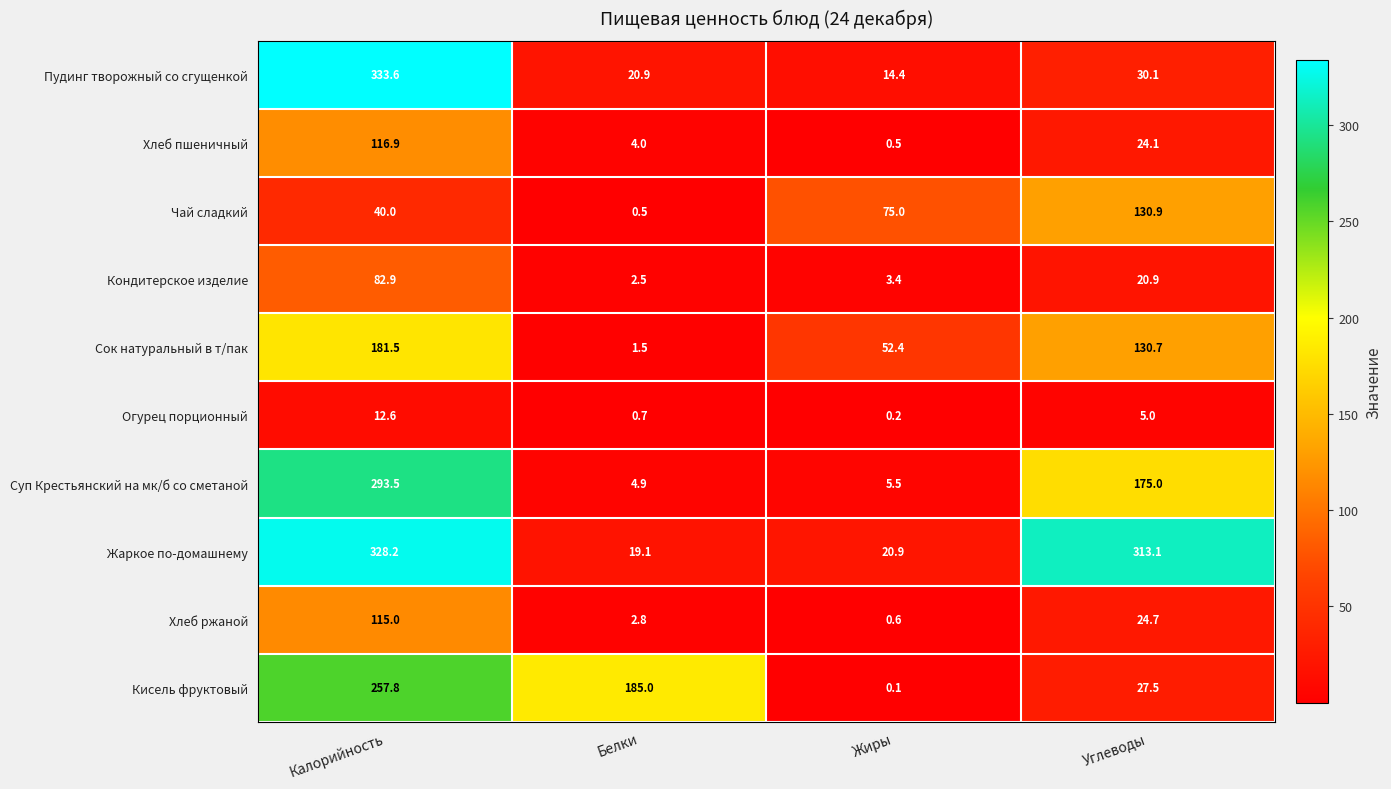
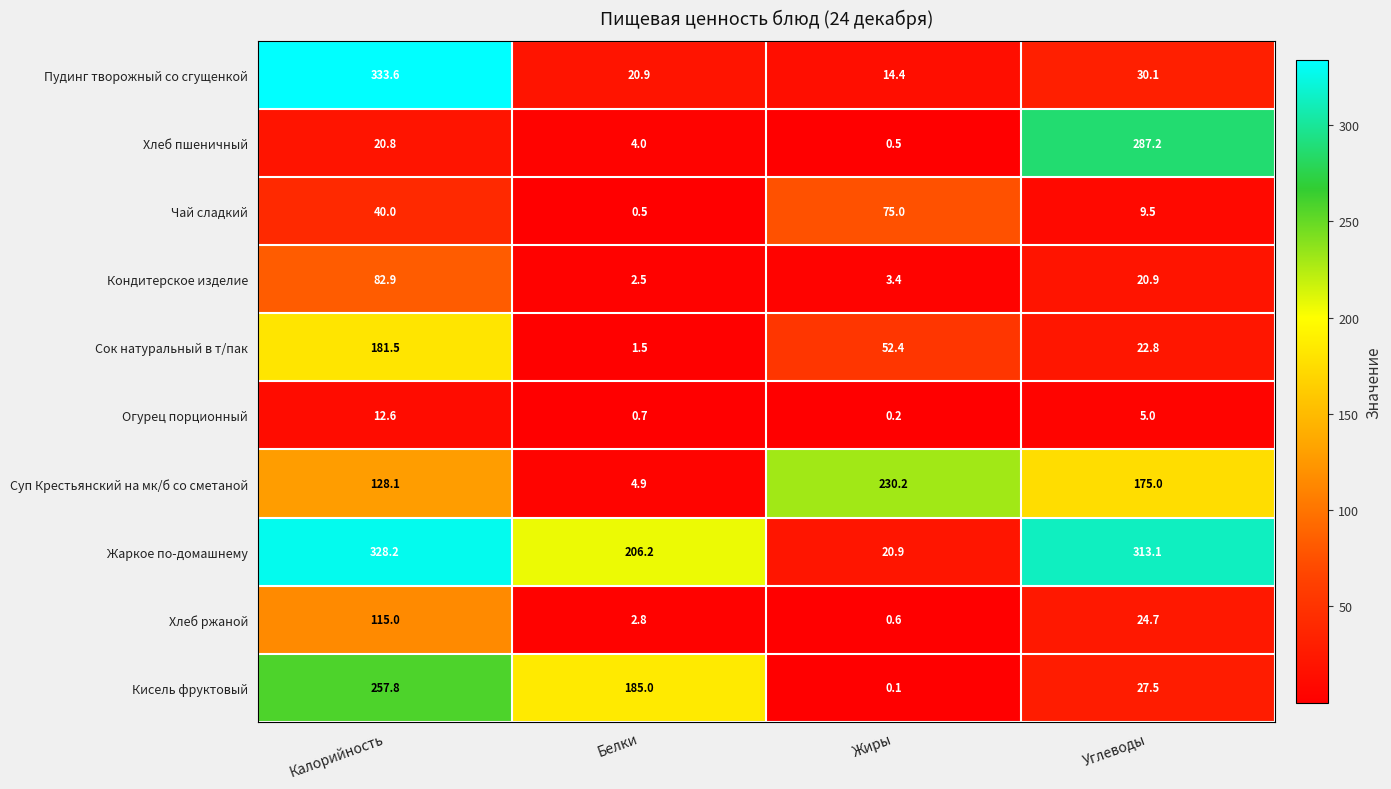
Хлеб пшеничный, Калорийность: 116.9 -> 20.8
Хлеб пшеничный, Углеводы: 24.1 -> 287.2
Чай сладкий, Углеводы: 130.9 -> 9.5
Сок натуральный в т/пак, Углеводы: 130.7 -> 22.8
Суп Крестьянский на мк/б со сметаной, Калорийность: 293.5 -> 128.1
Суп Крестьянский на мк/б со сметаной, Жиры: 5.5 -> 230.2
Жаркое по-домашнему, Белки: 19.1 -> 206.2
